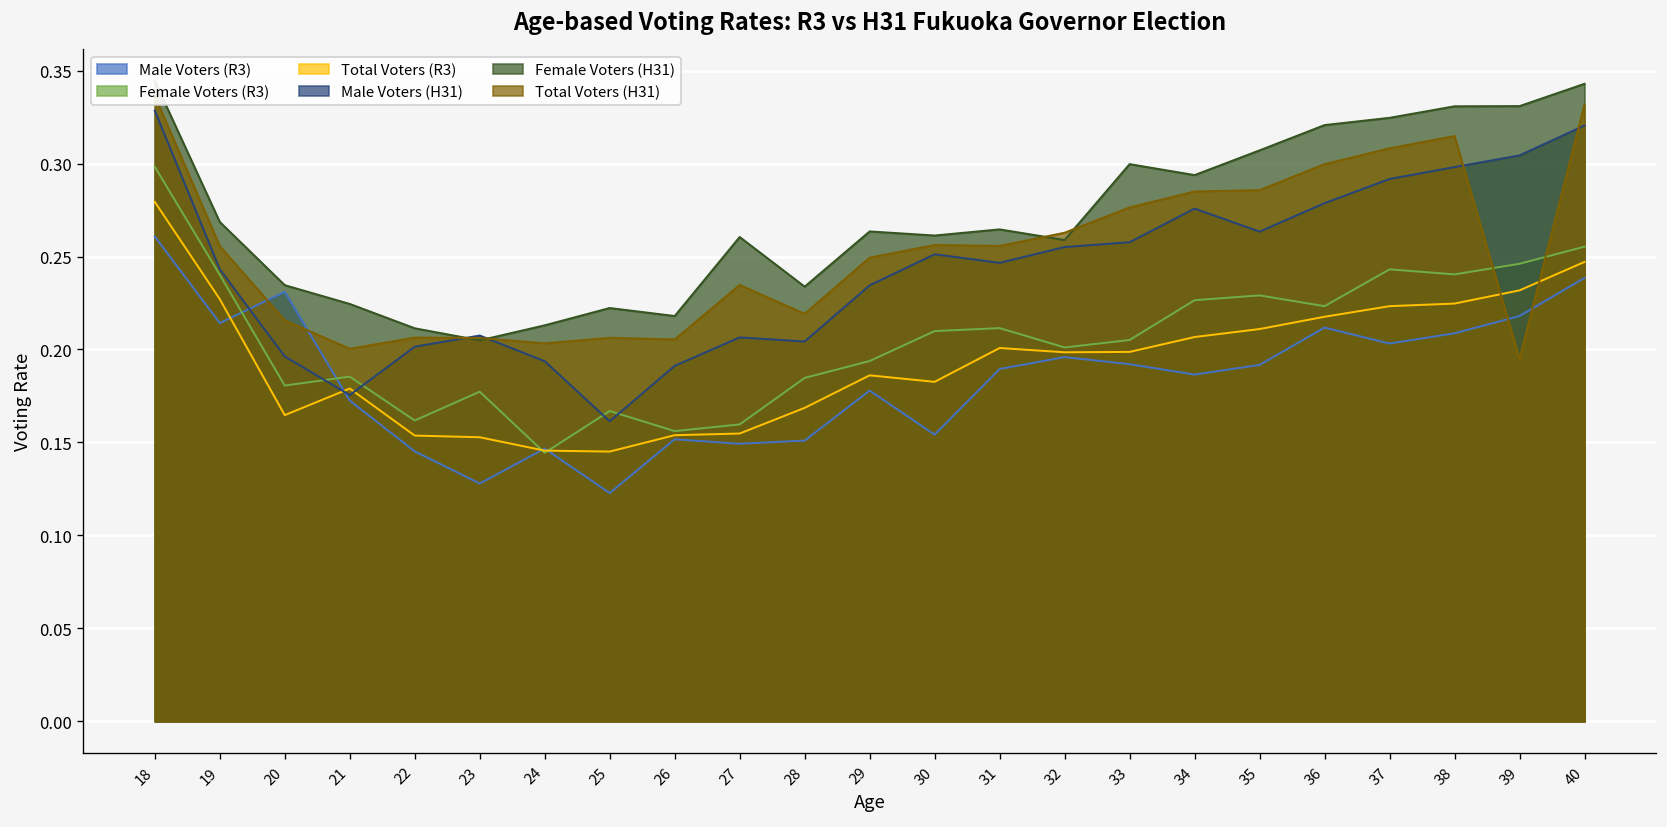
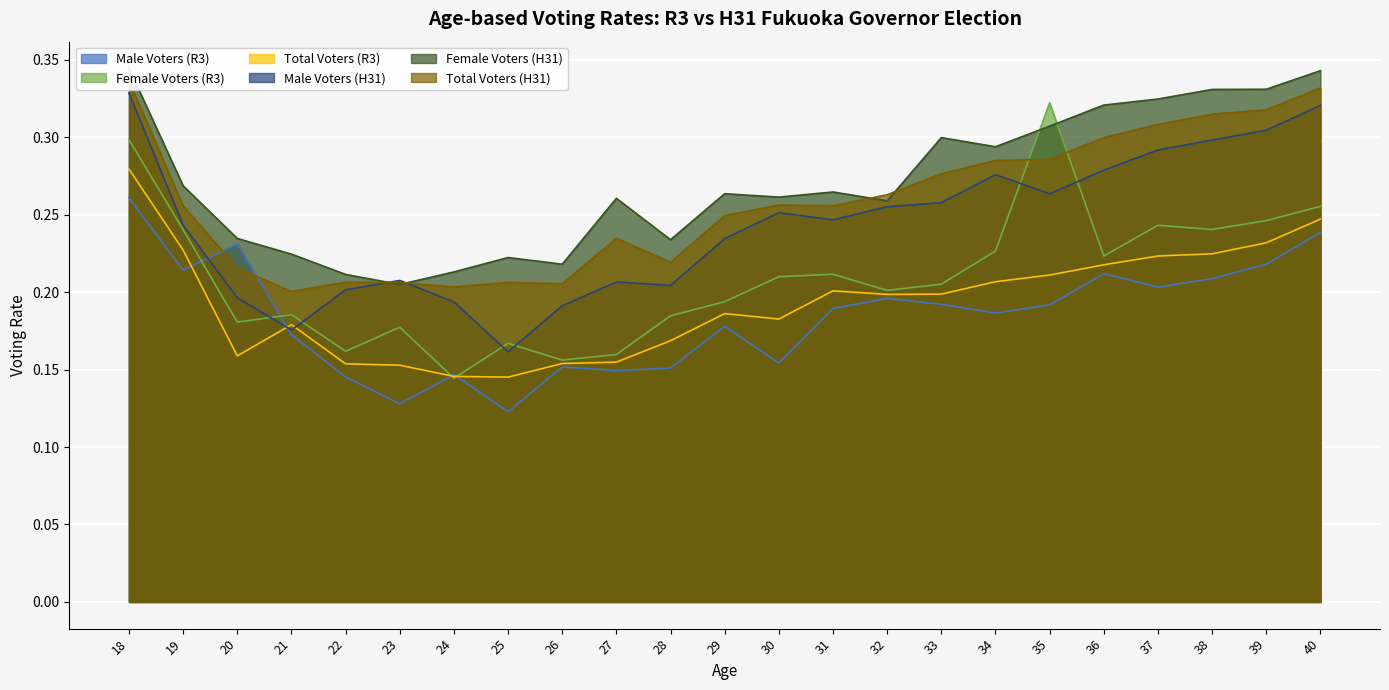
Total Voters (R3), 20: 0.165 -> 0.159
Female Voters (R3), 35: 0.229 -> 0.322
Total Voters (H31), 39: 0.195 -> 0.318
